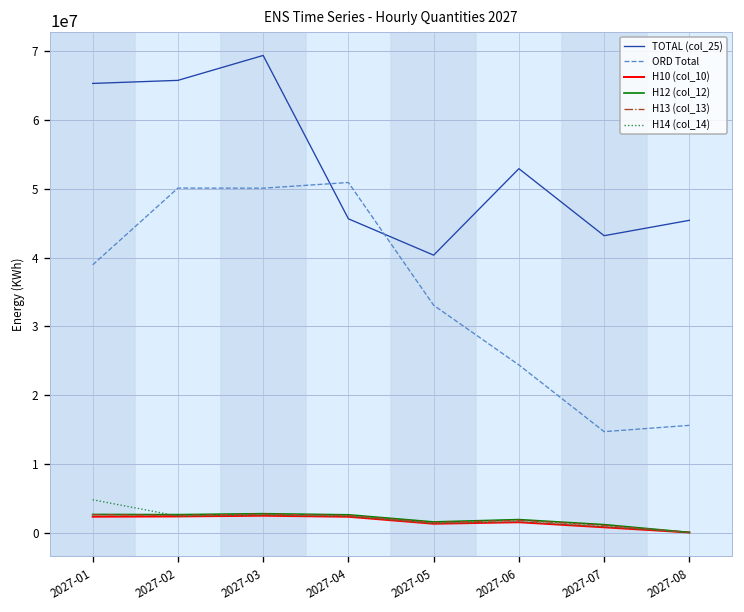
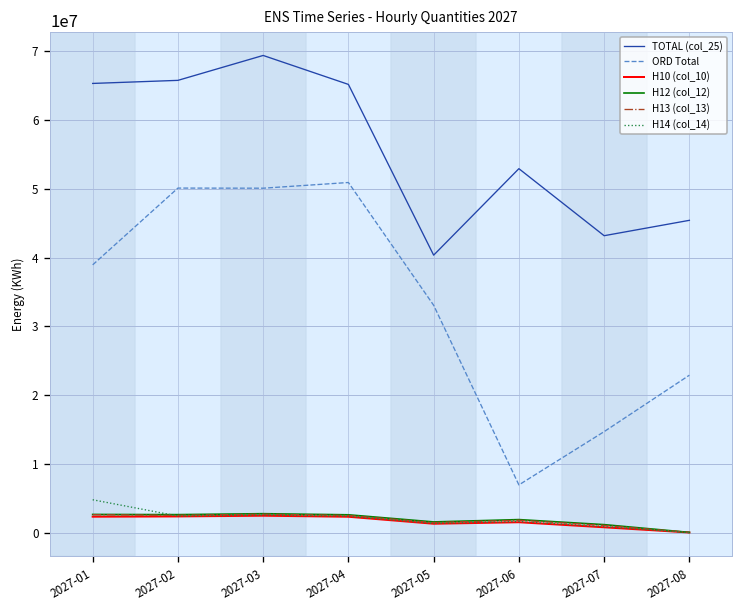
TOTAL (col_25), 2027-04: 46000000 -> 65000000
ORD Total, 2027-06: 24000000 -> 7000000
ORD Total, 2027-08: 16000000 -> 23000000
